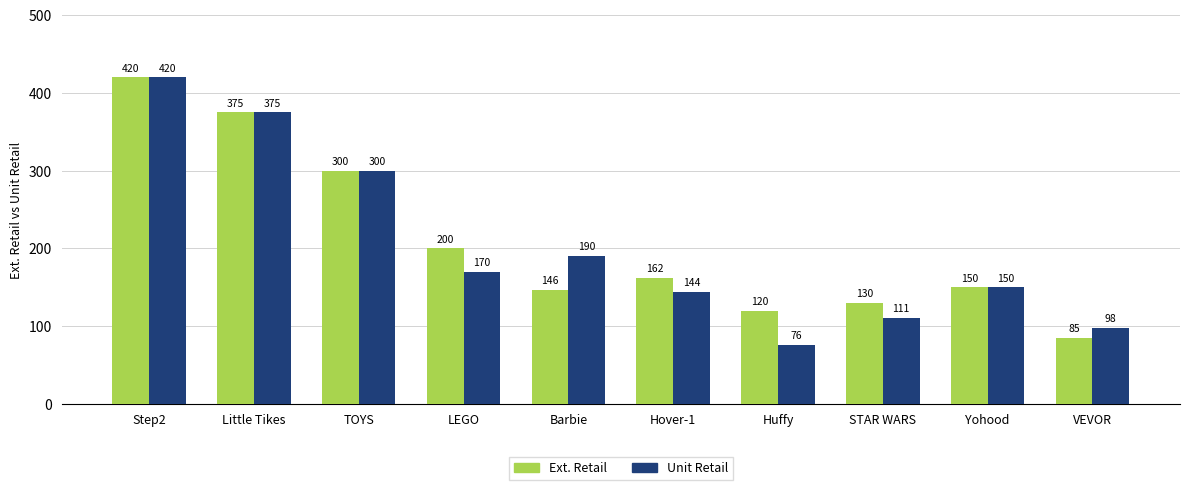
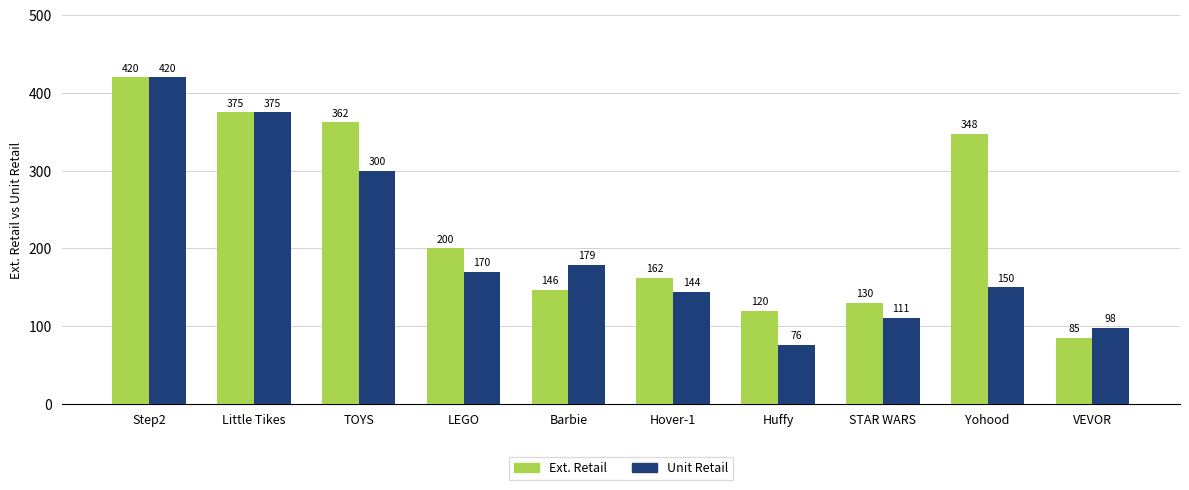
Ext. Retail, TOYS: 300 -> 362
Unit Retail, Barbie: 190 -> 179
Ext. Retail, Yohood: 150 -> 348
